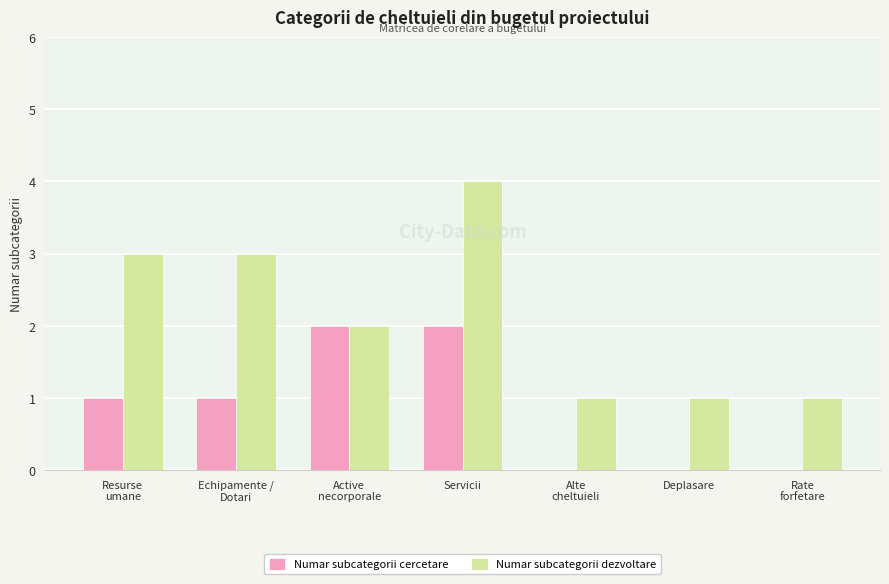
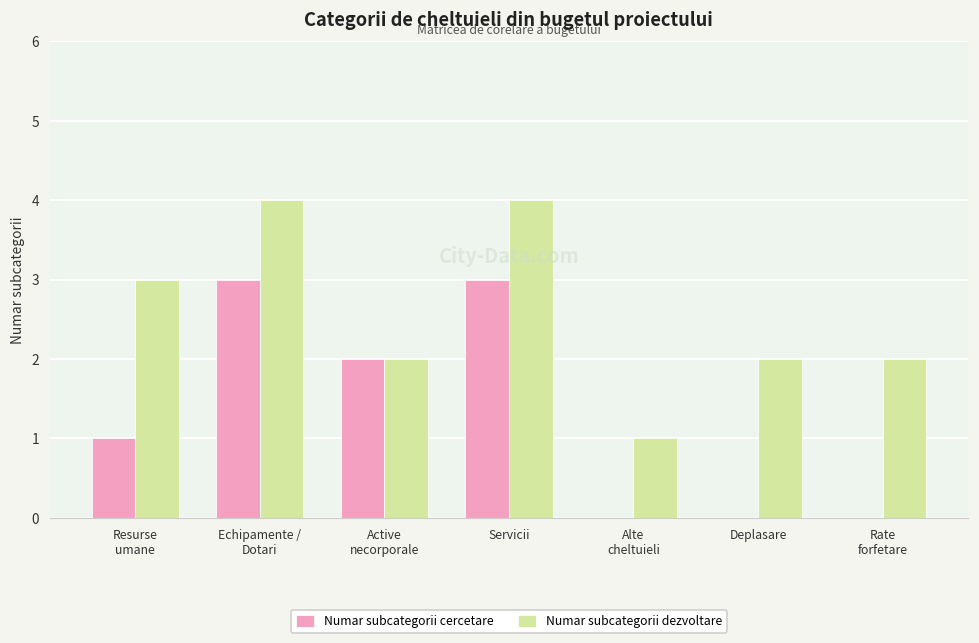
Numar subcategorii cercetare, Echipamente / Dotari: 1 -> 3
Numar subcategorii dezvoltare, Echipamente / Dotari: 3 -> 4
Numar subcategorii cercetare, Servicii: 2 -> 3
Numar subcategorii dezvoltare, Deplasare: 1 -> 2
Numar subcategorii dezvoltare, Rate forfetare: 1 -> 2
